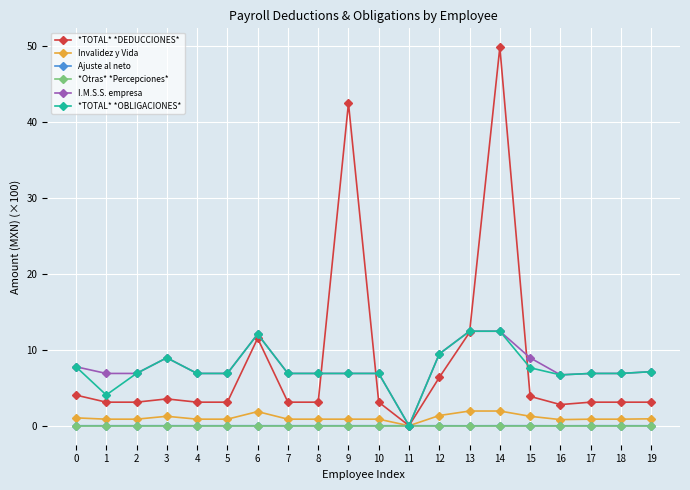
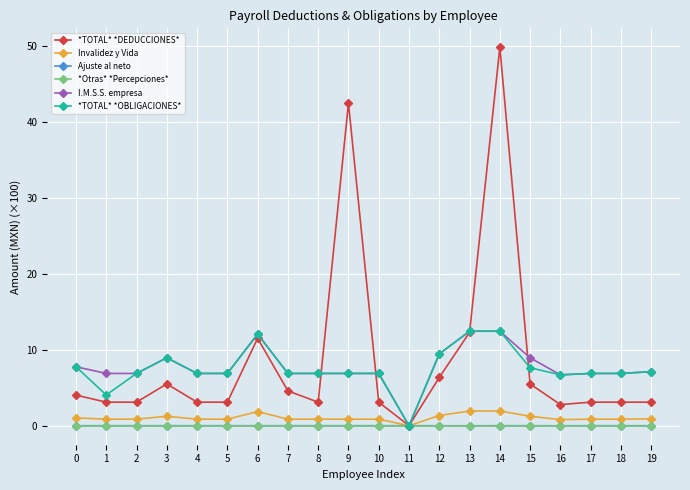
*TOTAL* *DEDUCCIONES*, 3: 4 -> 6
*TOTAL* *DEDUCCIONES*, 7: 3 -> 5
*TOTAL* *DEDUCCIONES*, 15: 4 -> 5
